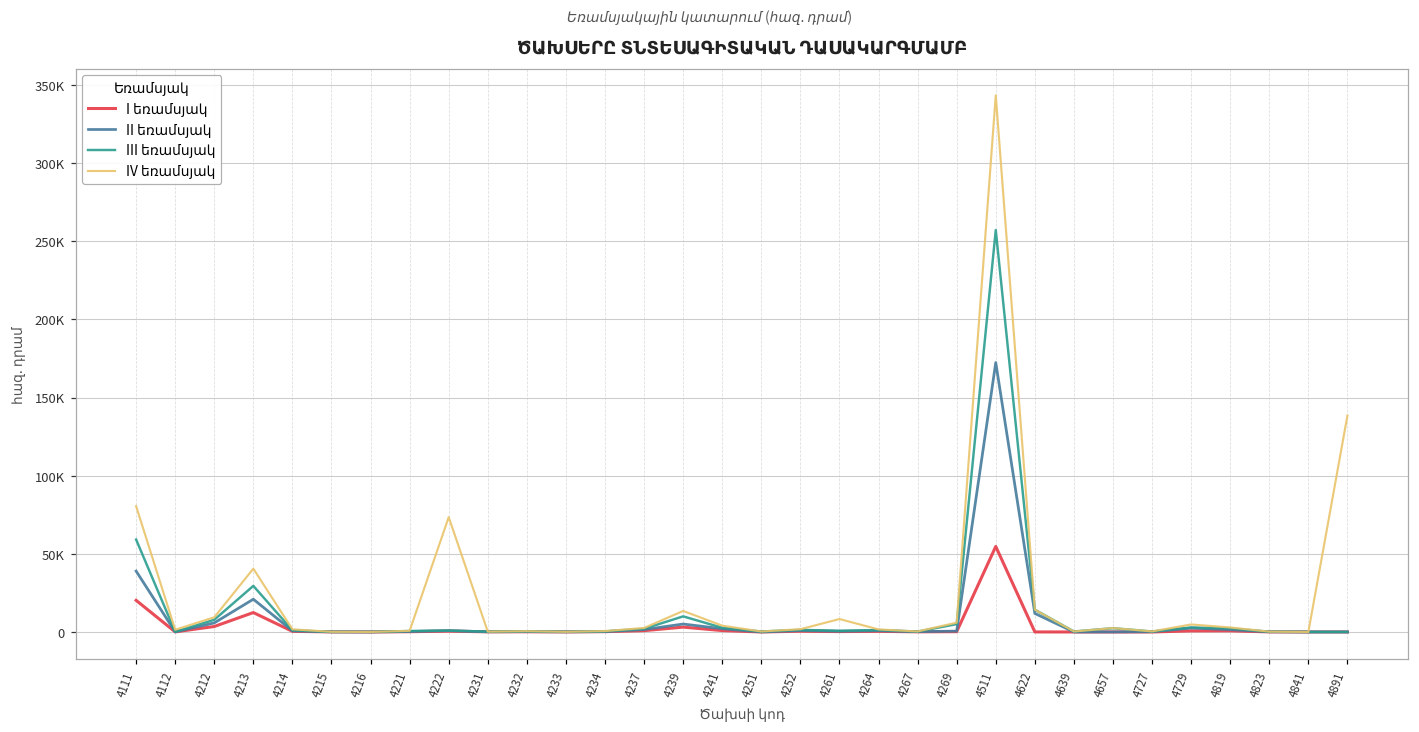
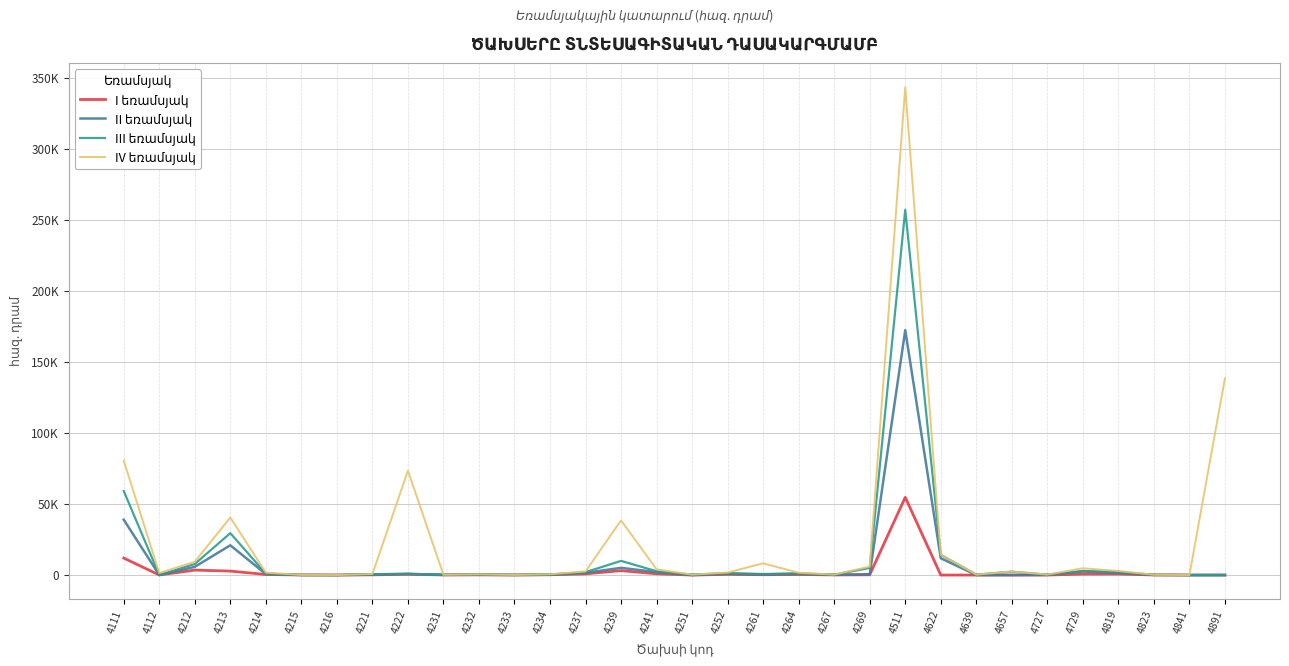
I եռամսյակ, 4111: 20000 -> 12000
I եռամսյակ, 4213: 12000 -> 3000
IV եռամսյակ, 4239: 13000 -> 38000
